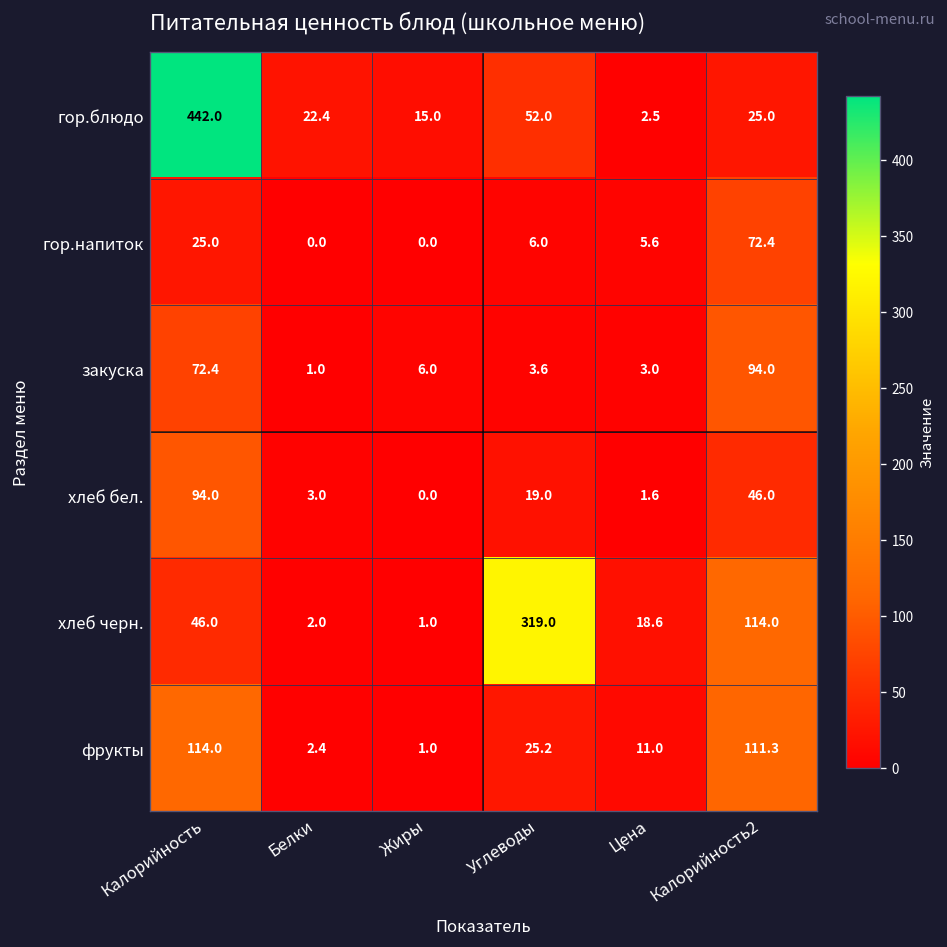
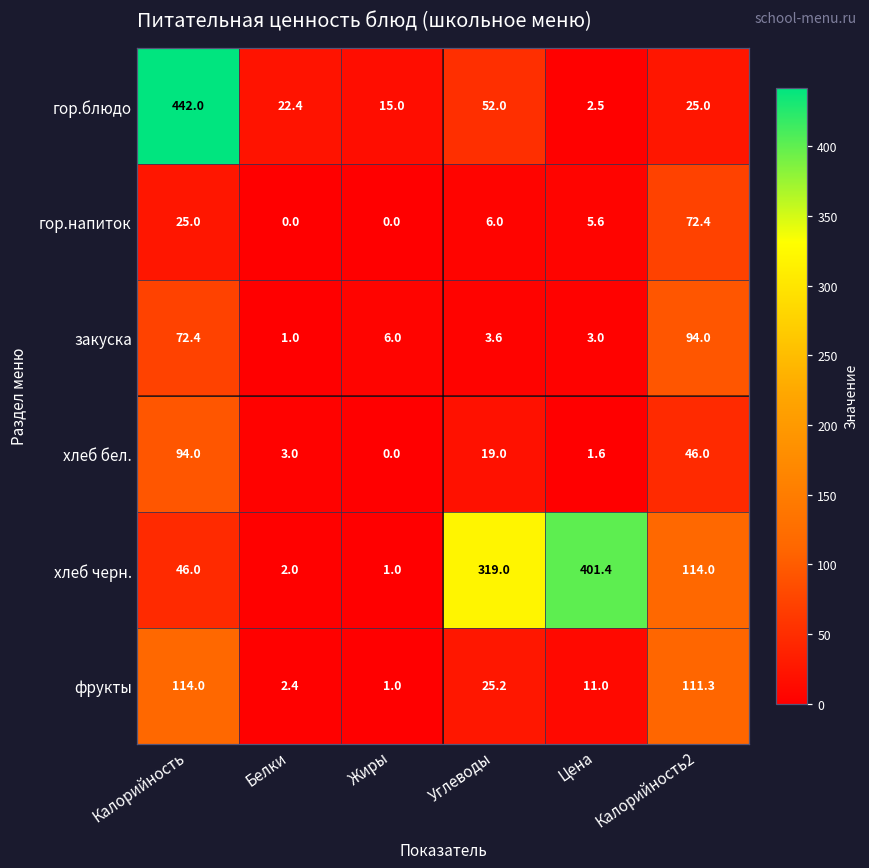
хлеб черн., Цена: 18.6 -> 401.4
